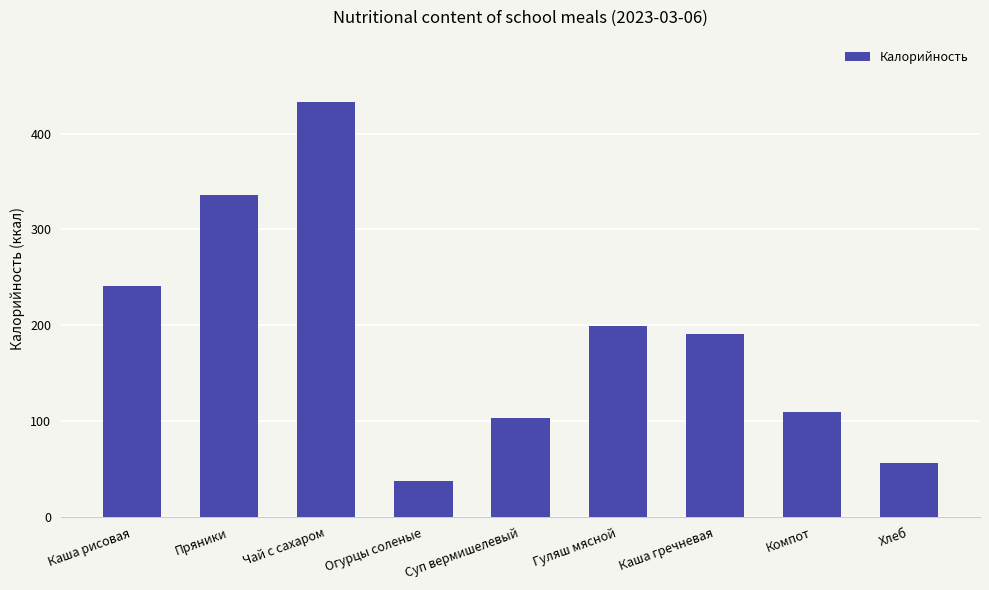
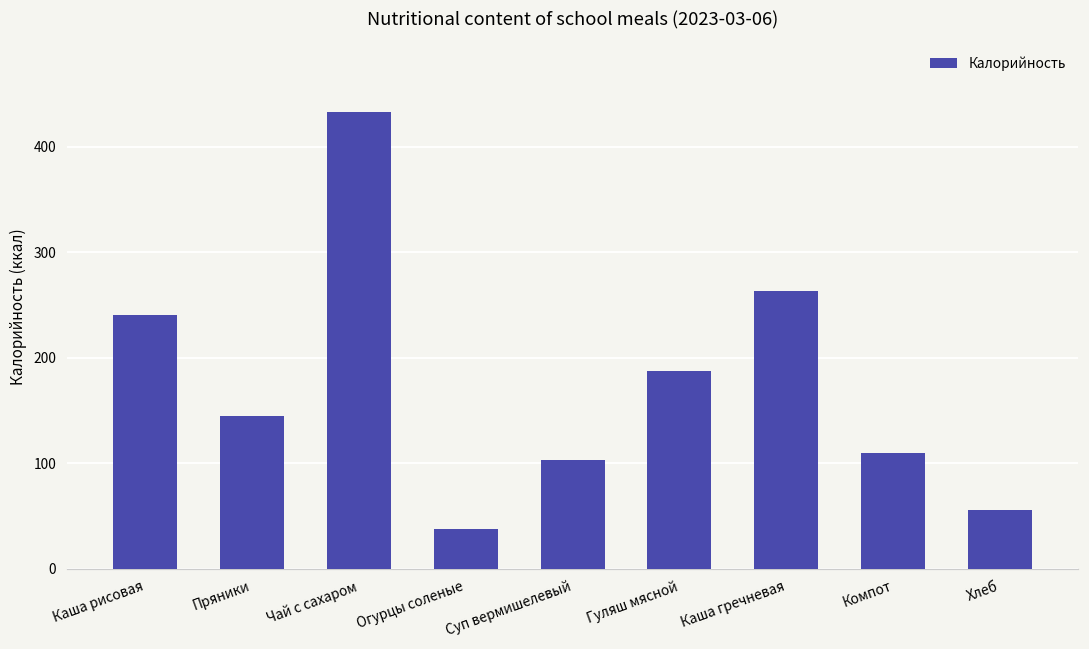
Пряники: 340 -> 150
Гуляш мясной: 200 -> 190
Каша гречневая: 190 -> 260
